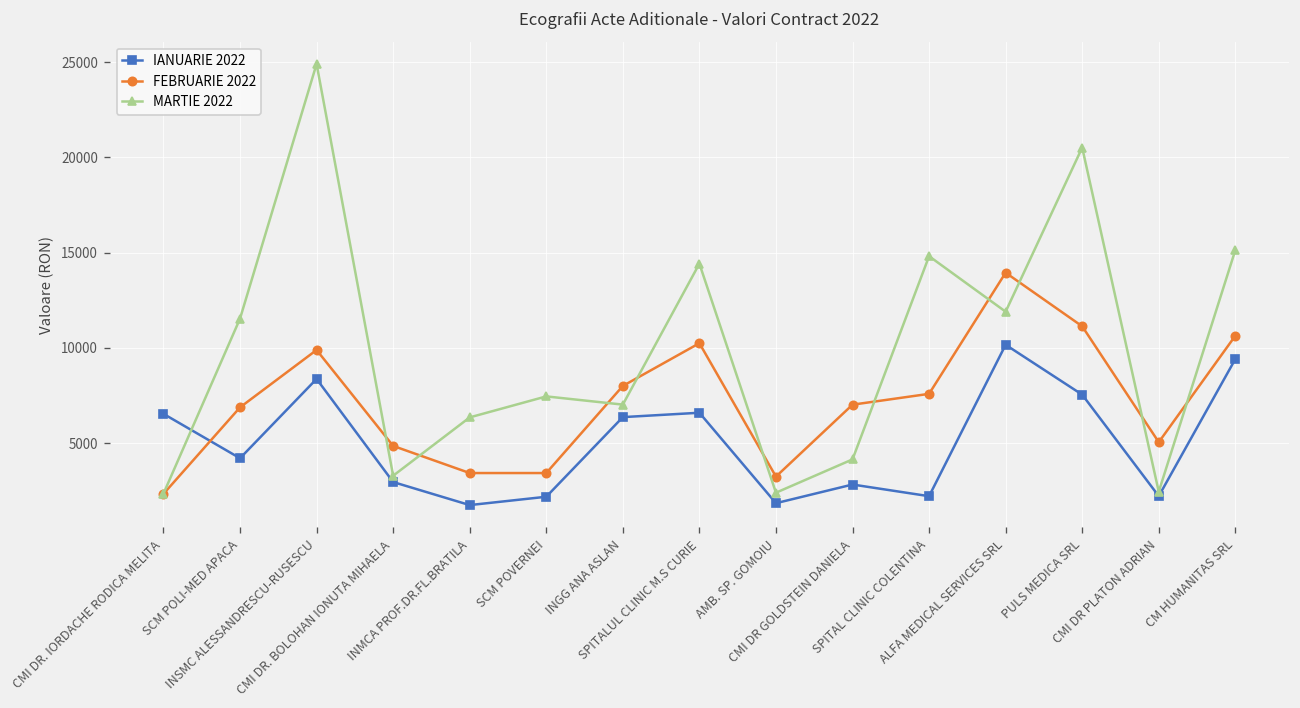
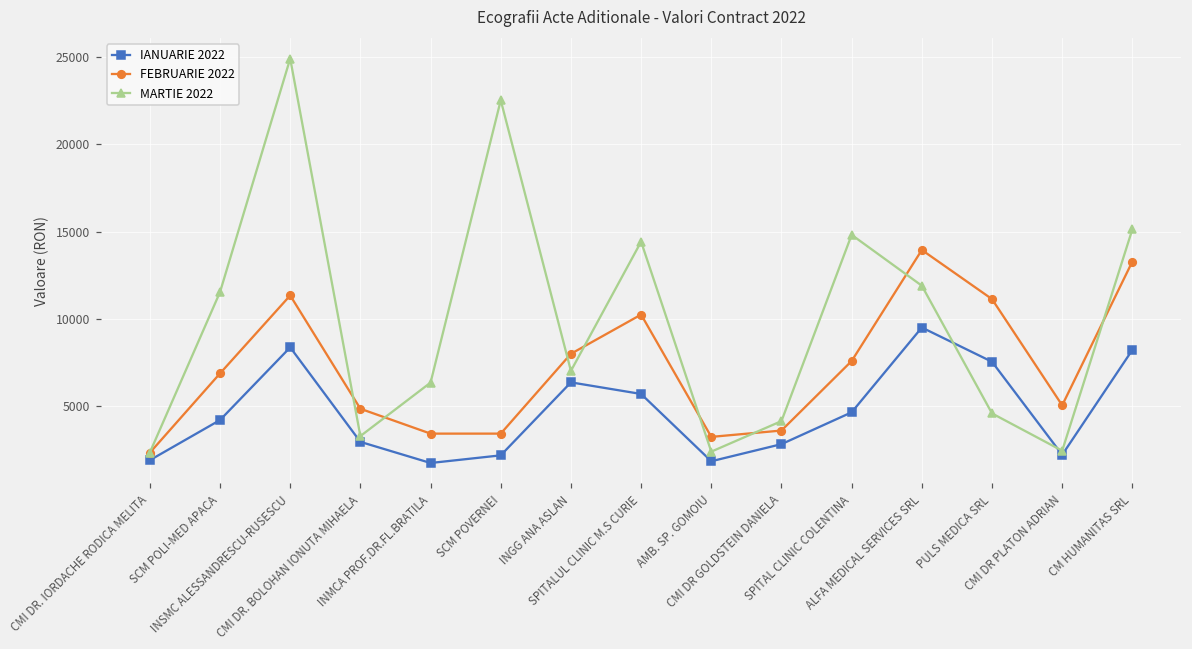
IANUARIE 2022, CMI DR. IORDACHE RODICA MELITA: 6500 -> 1900
FEBRUARIE 2022, INSMC ALESSANDRESCU-RUSESCU: 9900 -> 11300
MARTIE 2022, SCM POVERNEI: 7400 -> 22500
IANUARIE 2022, SPITALUL CLINIC M.S CURIE: 6600 -> 5700
FEBRUARIE 2022, CMI DR GOLDSTEIN DANIELA: 7000 -> 3600
IANUARIE 2022, SPITAL CLINIC COLENTINA: 2200 -> 4600
IANUARIE 2022, ALFA MEDICAL SERVICES SRL: 10200 -> 9500
MARTIE 2022, PULS MEDICA SRL: 20500 -> 4600
IANUARIE 2022, CM HUMANITAS SRL: 9400 -> 8200
FEBRUARIE 2022, CM HUMANITAS SRL: 10600 -> 13300
